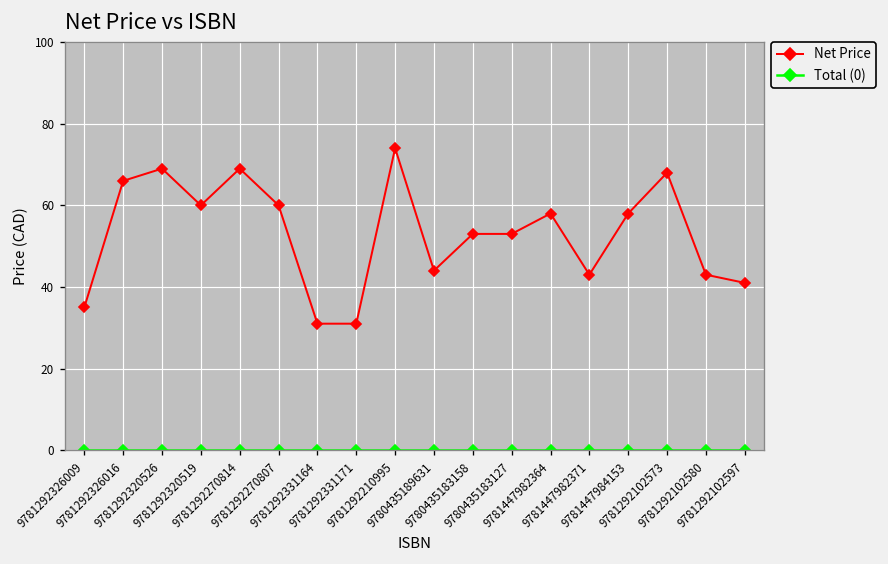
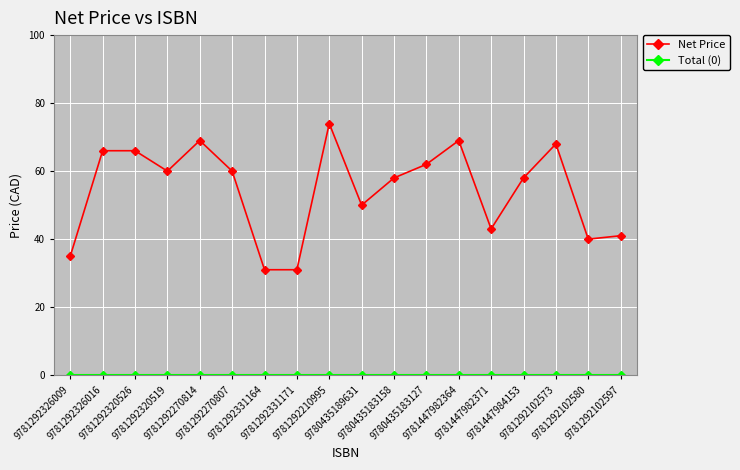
Net Price, 9781292320526: 69 -> 66
Net Price, 9780435189631: 44 -> 50
Net Price, 9780435183158: 53 -> 58
Net Price, 9780435183127: 53 -> 62
Net Price, 9781447982364: 58 -> 69
Net Price, 9781292102580: 43 -> 40
